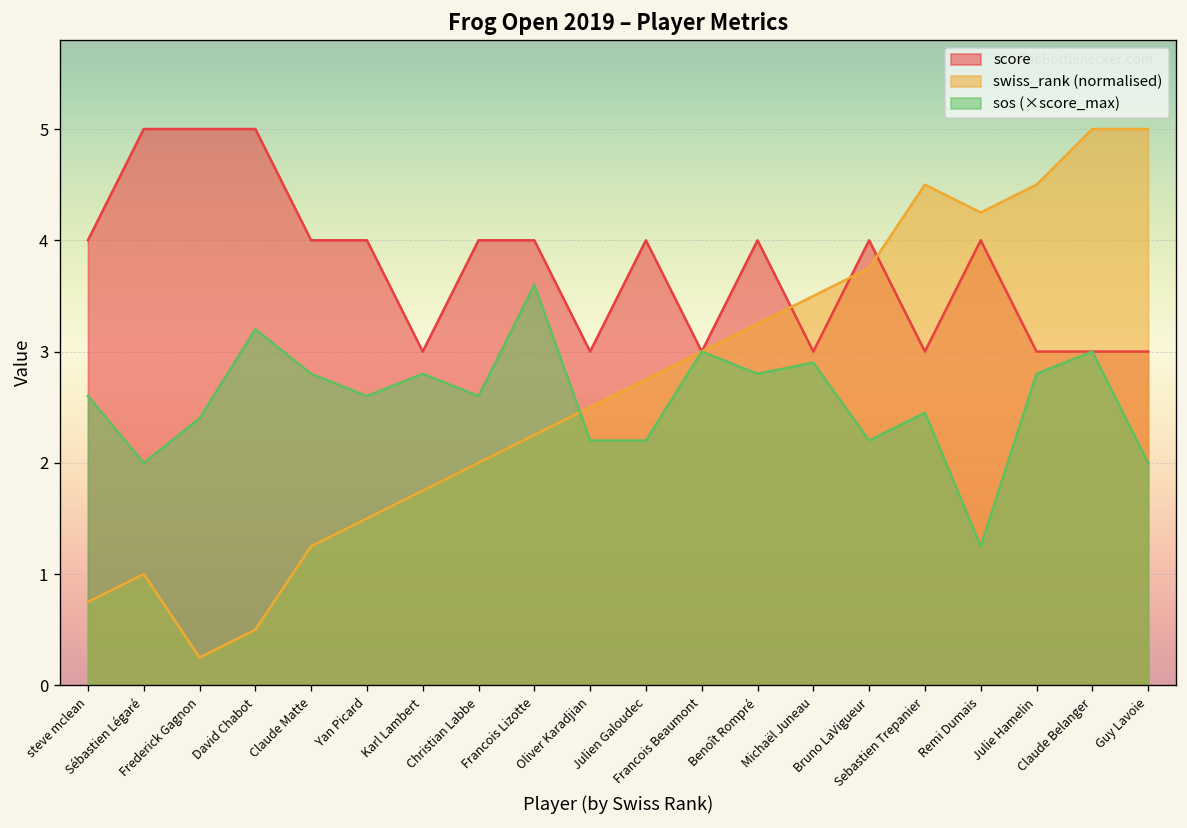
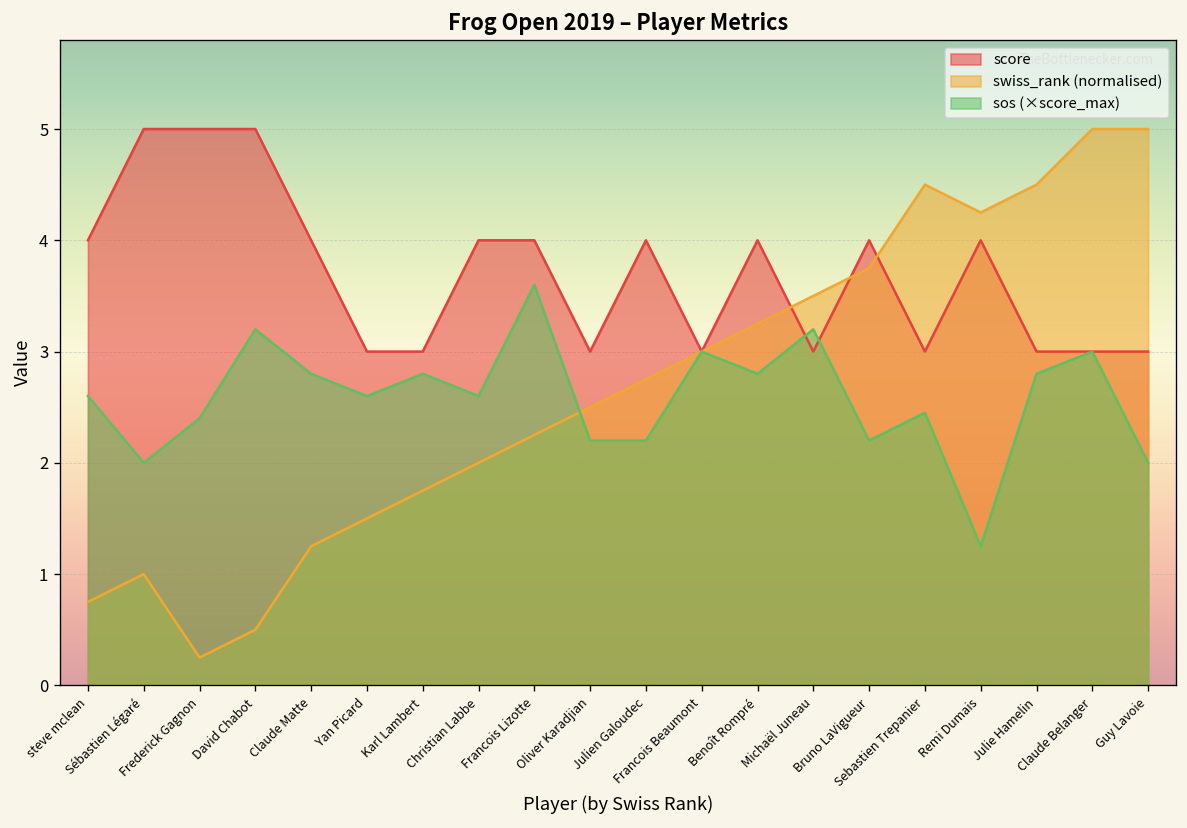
score, Yan Picard: 4 -> 3
sos (×score_max), Michaël Juneau: 2.9 -> 3.2
